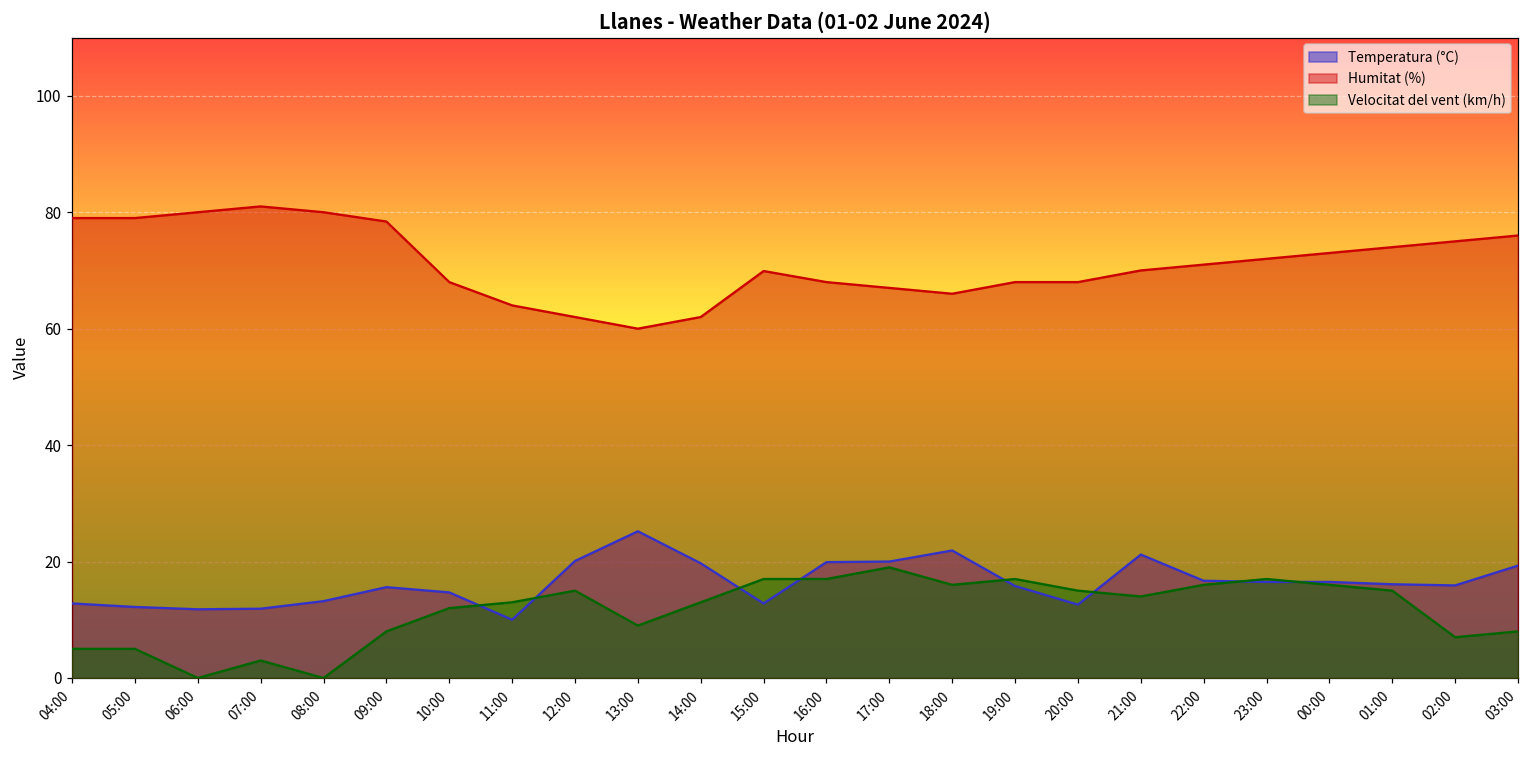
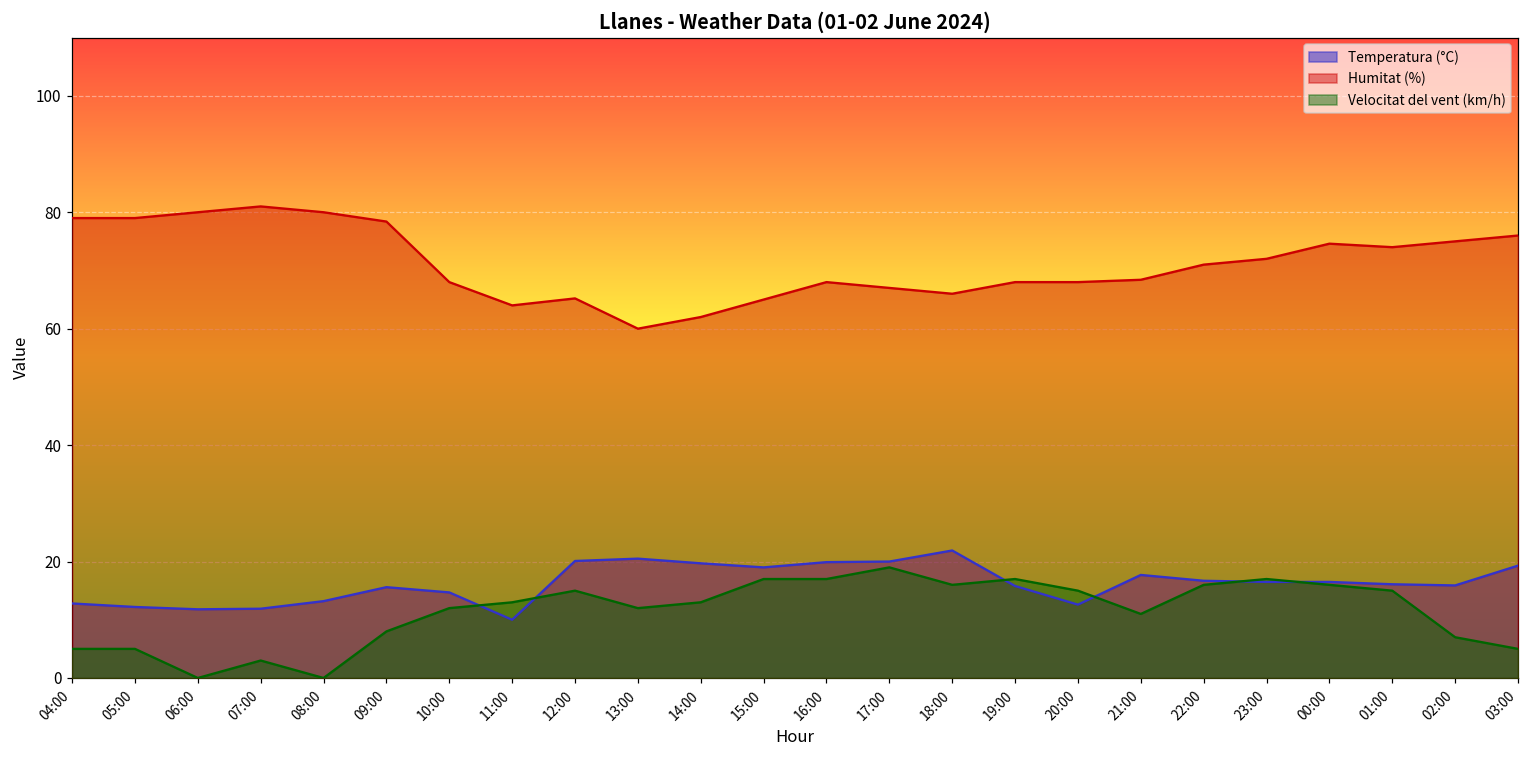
Humitat (%), 12:00: 62 -> 65
Temperatura (°C), 13:00: 25 -> 21
Velocitat del vent (km/h), 13:00: 9 -> 12
Temperatura (°C), 15:00: 13 -> 19
Humitat (%), 15:00: 70 -> 65
Temperatura (°C), 21:00: 21 -> 18
Humitat (%), 21:00: 70 -> 68
Velocitat del vent (km/h), 21:00: 14 -> 11
Humitat (%), 00:00: 73 -> 75
Velocitat del vent (km/h), 03:00: 8 -> 5
